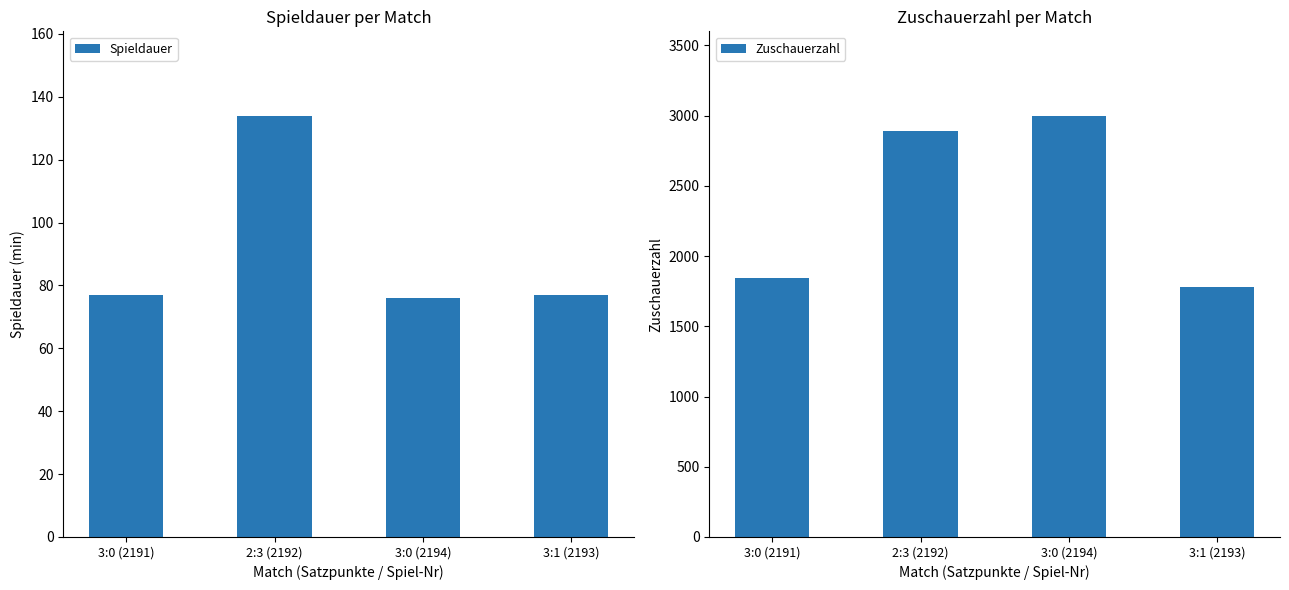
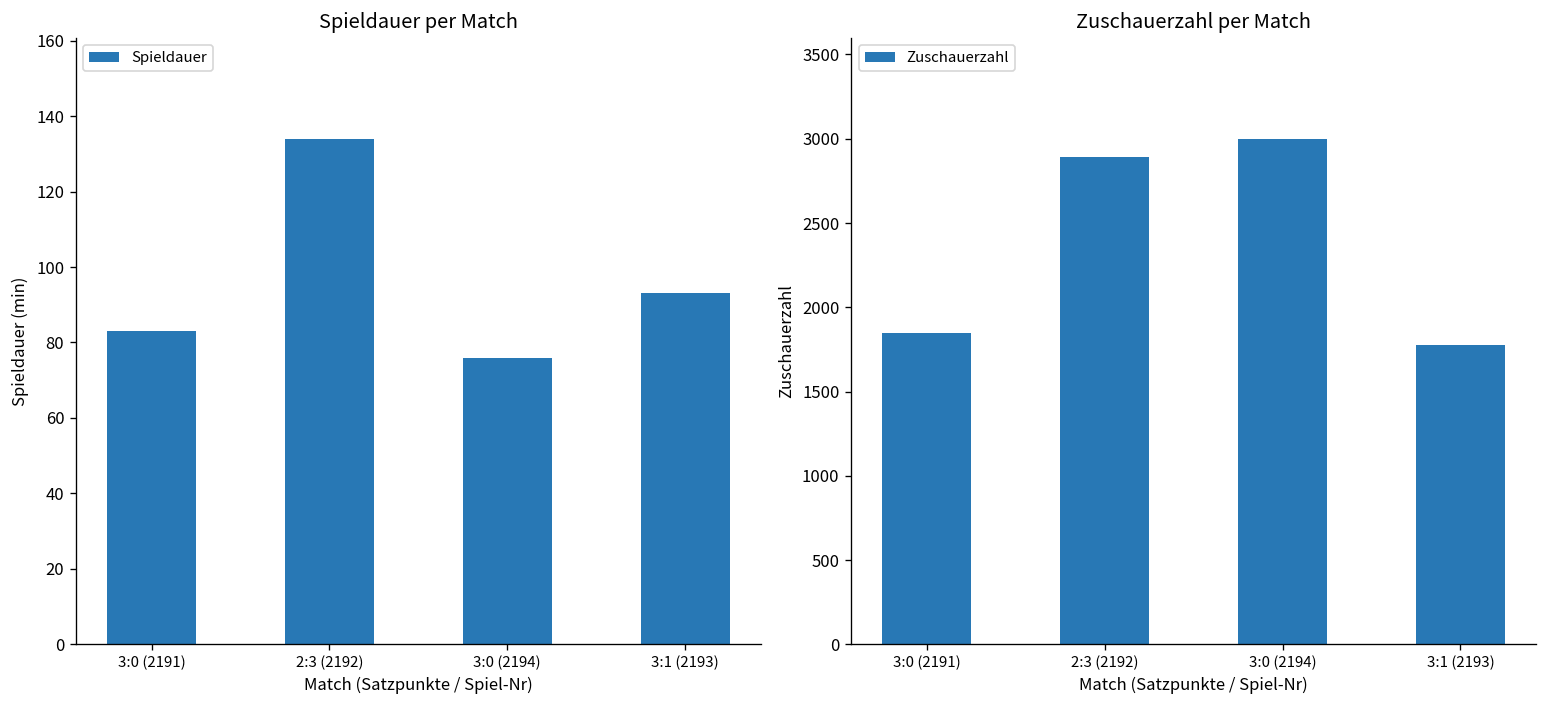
Spieldauer per Match, 3:0 (2191): 77 -> 83
Spieldauer per Match, 3:1 (2193): 77 -> 93
